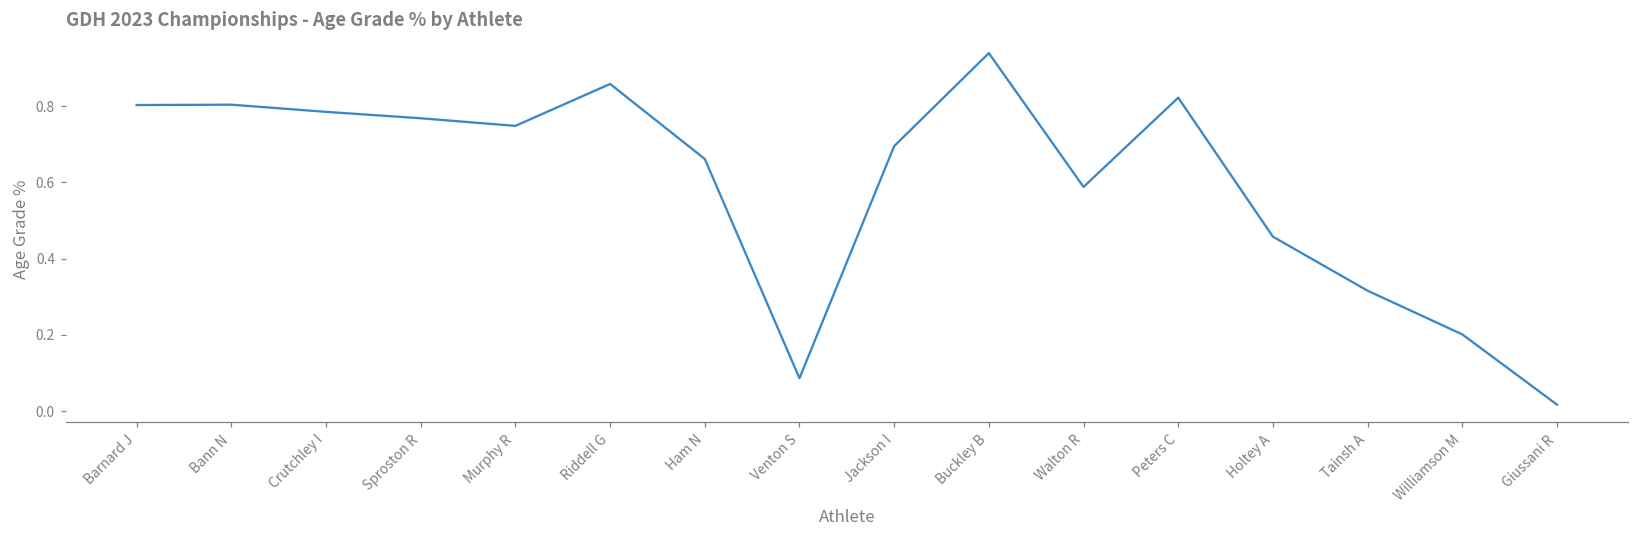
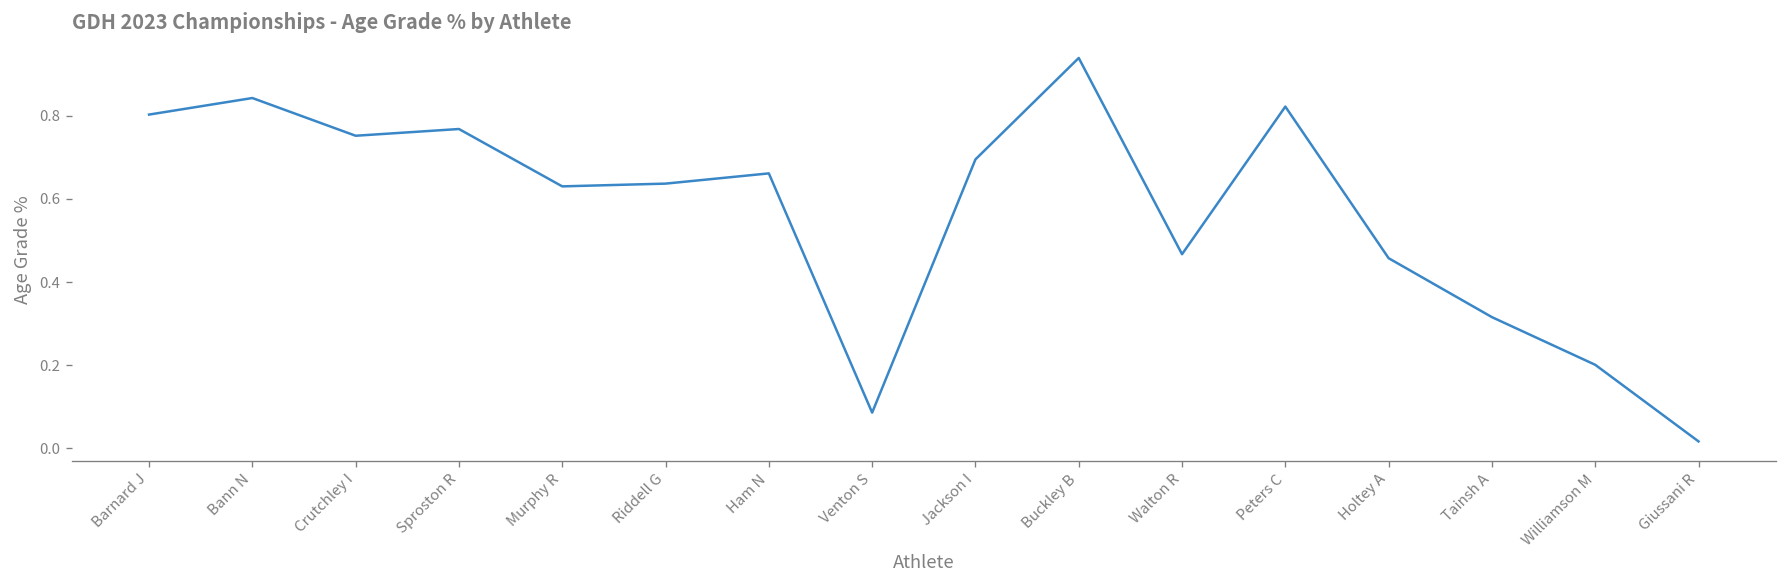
Bann N: 0.80 -> 0.84
Crutchley I: 0.78 -> 0.75
Murphy R: 0.75 -> 0.63
Riddell G: 0.86 -> 0.64
Walton R: 0.59 -> 0.47
